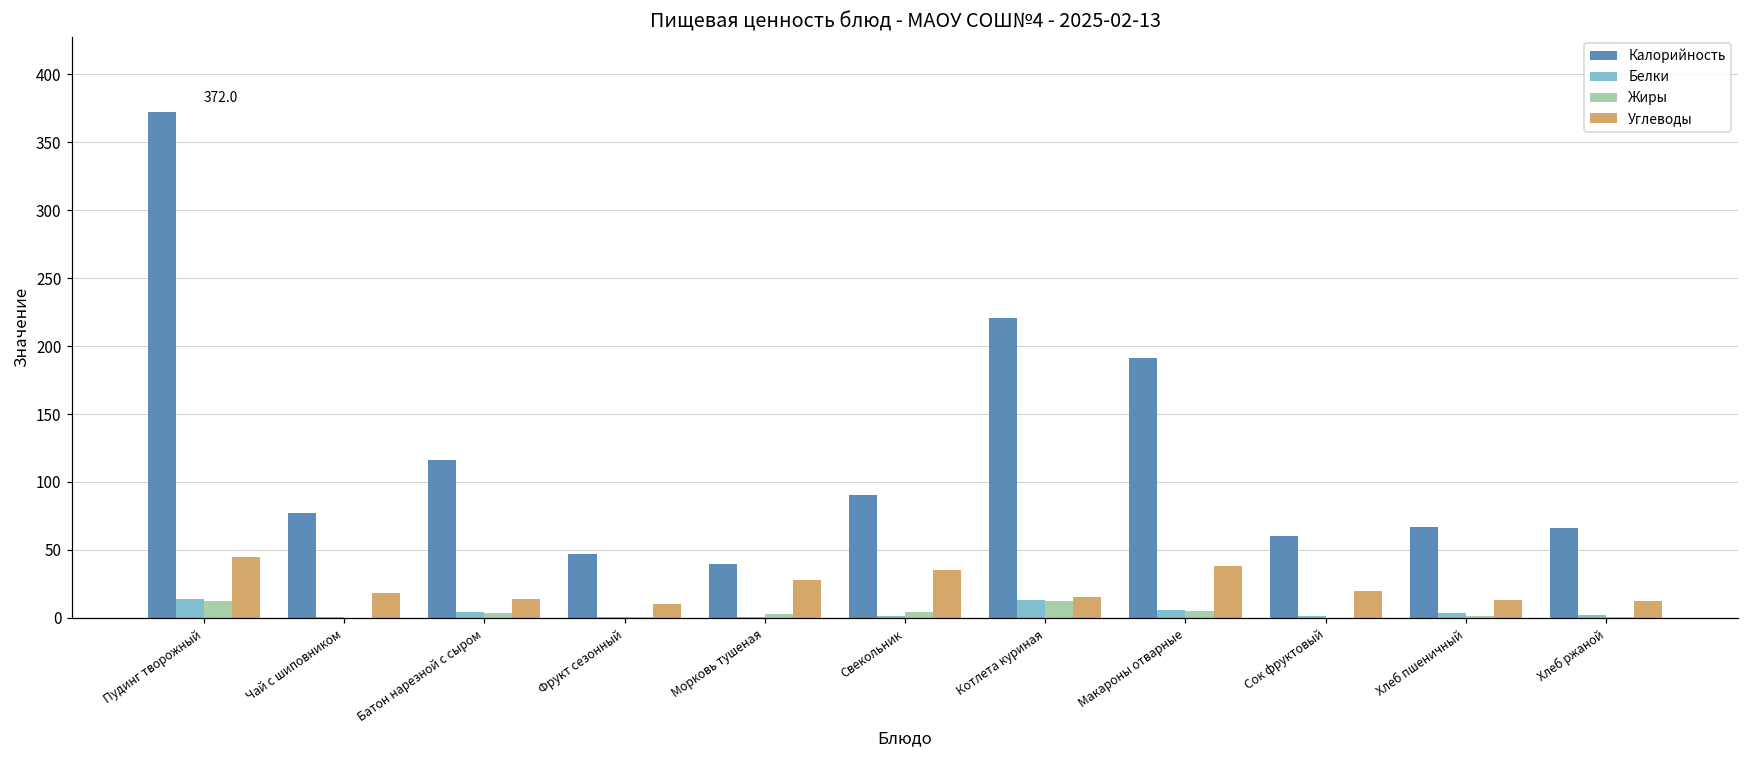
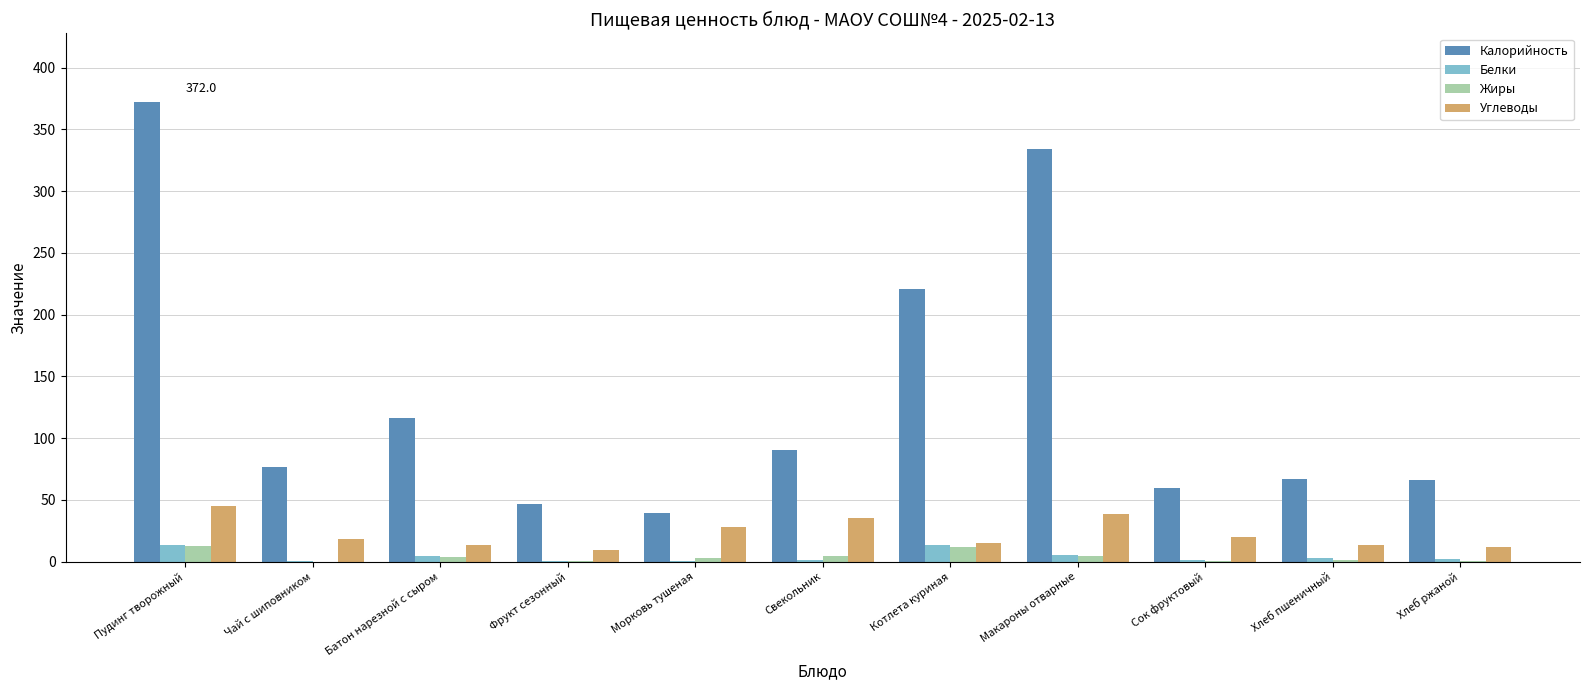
Калорийность, Макароны отварные: 191 -> 334
